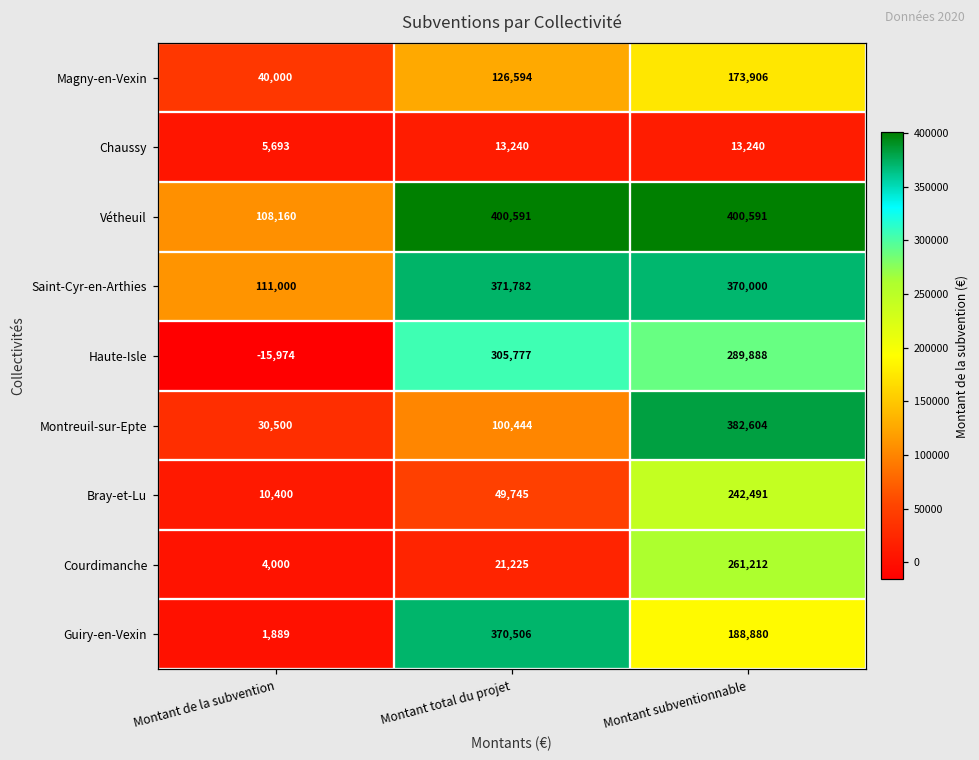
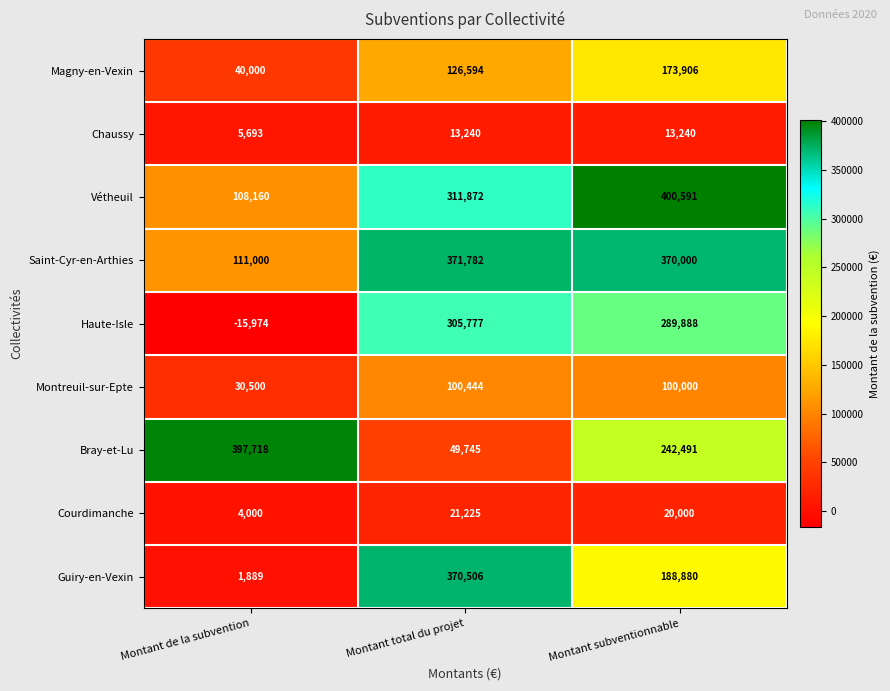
Vétheuil, Montant total du projet: 400,591 -> 311,872
Montreuil-sur-Epte, Montant subventionnable: 382,604 -> 100,000
Bray-et-Lu, Montant de la subvention: 10,400 -> 397,718
Courdimanche, Montant subventionnable: 261,212 -> 20,000
